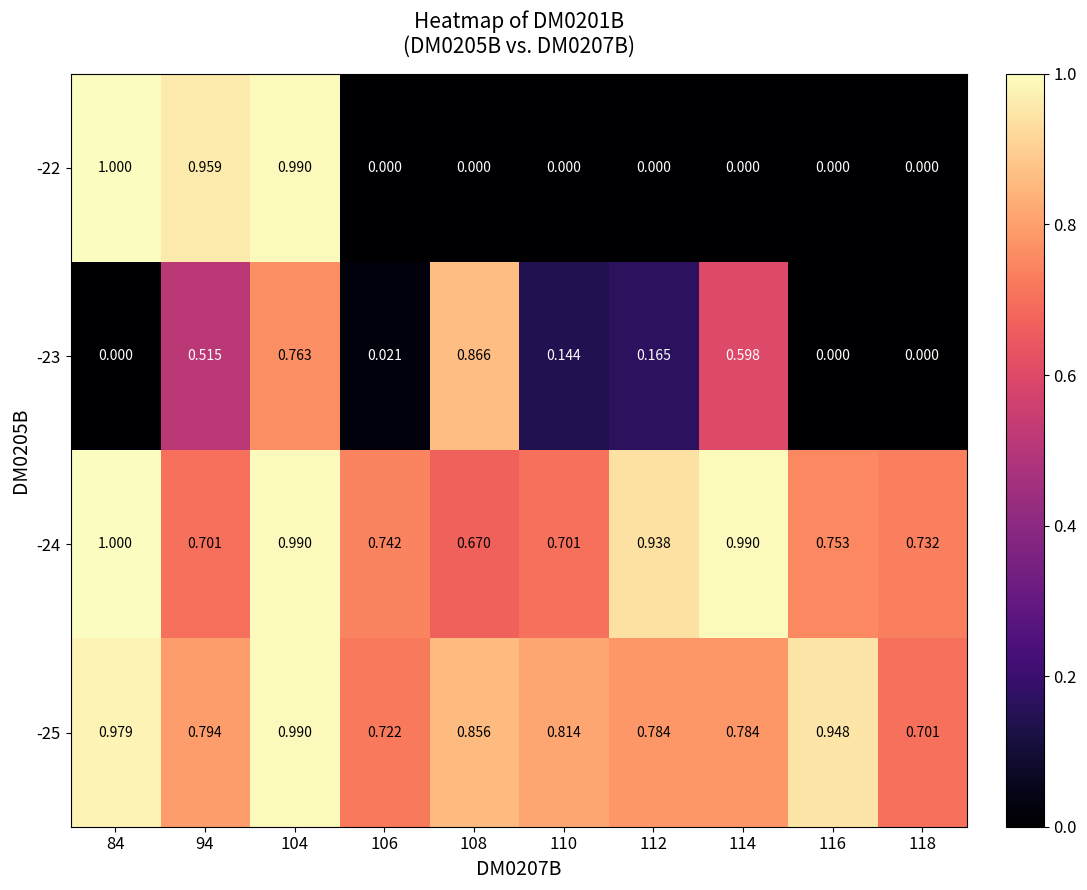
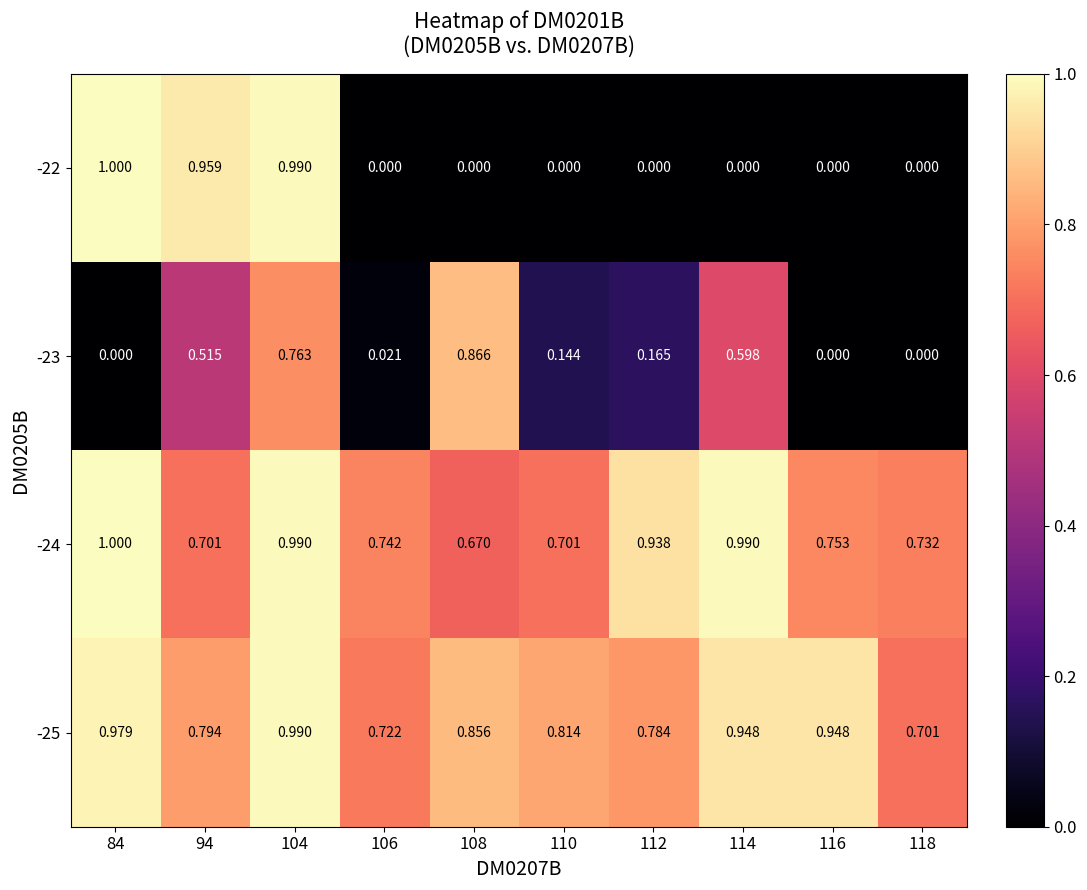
-25, 114: 0.784 -> 0.948
